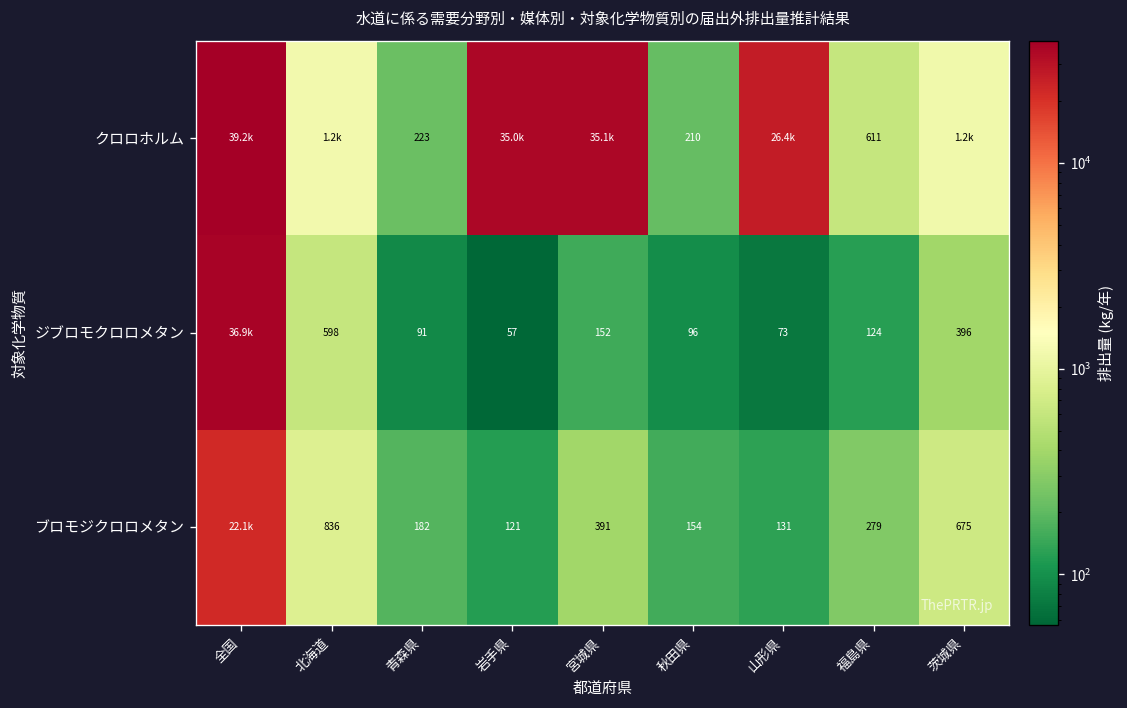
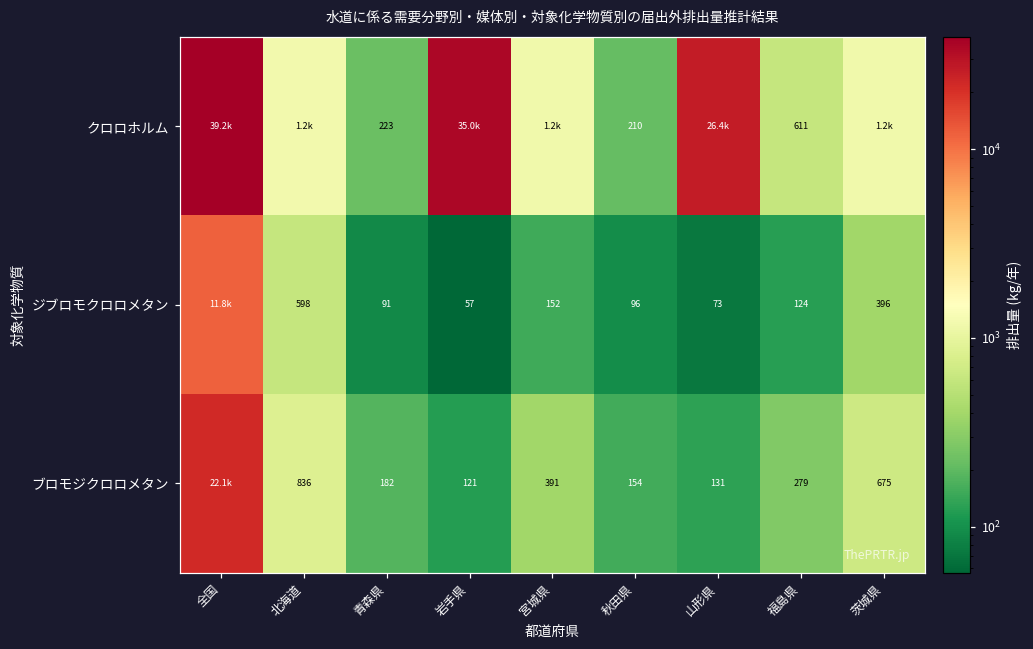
クロロホルム, 宮城県: 35.1k -> 1.2k
ジブロモクロロメタン, 全国: 36.9k -> 11.8k
